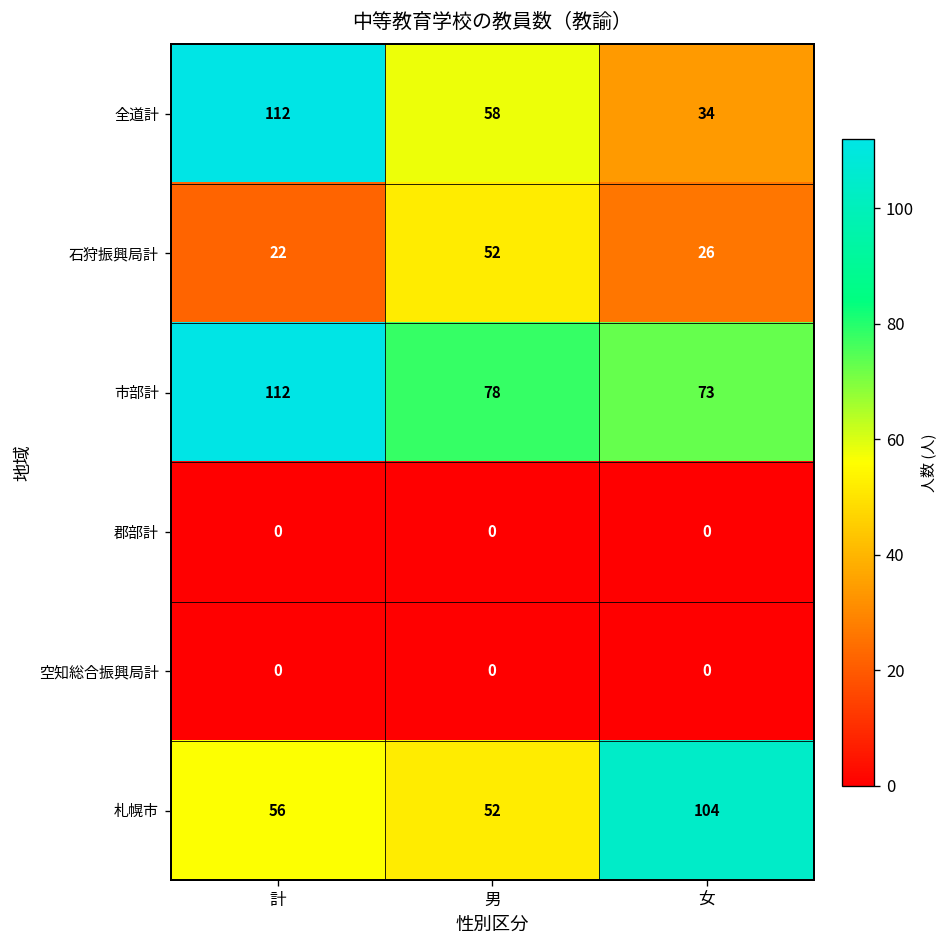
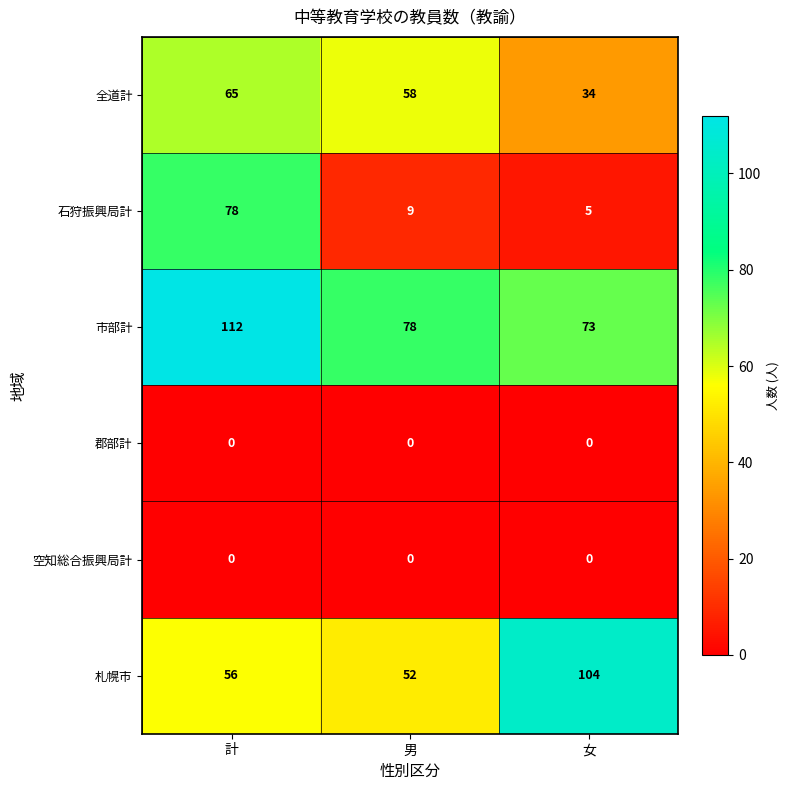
全道計, 計: 112 -> 65
石狩振興局計, 計: 22 -> 78
石狩振興局計, 男: 52 -> 9
石狩振興局計, 女: 26 -> 5
